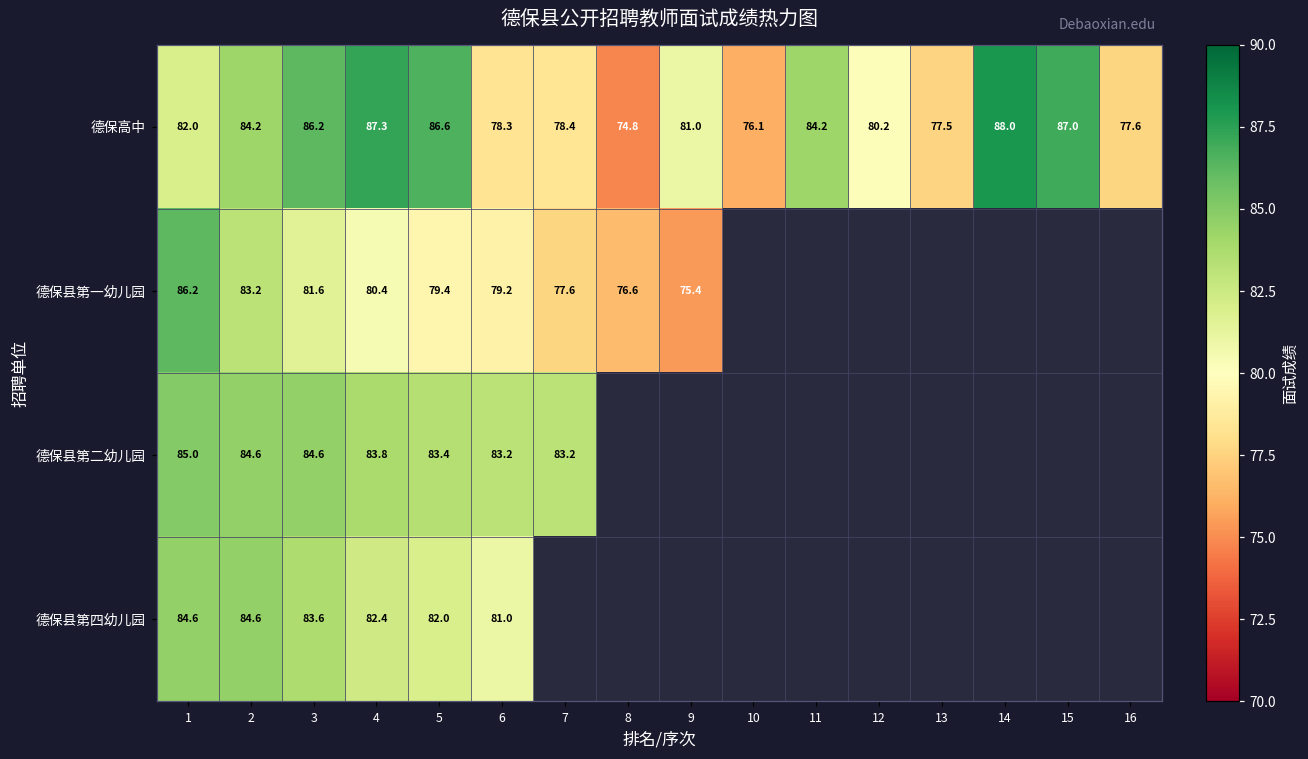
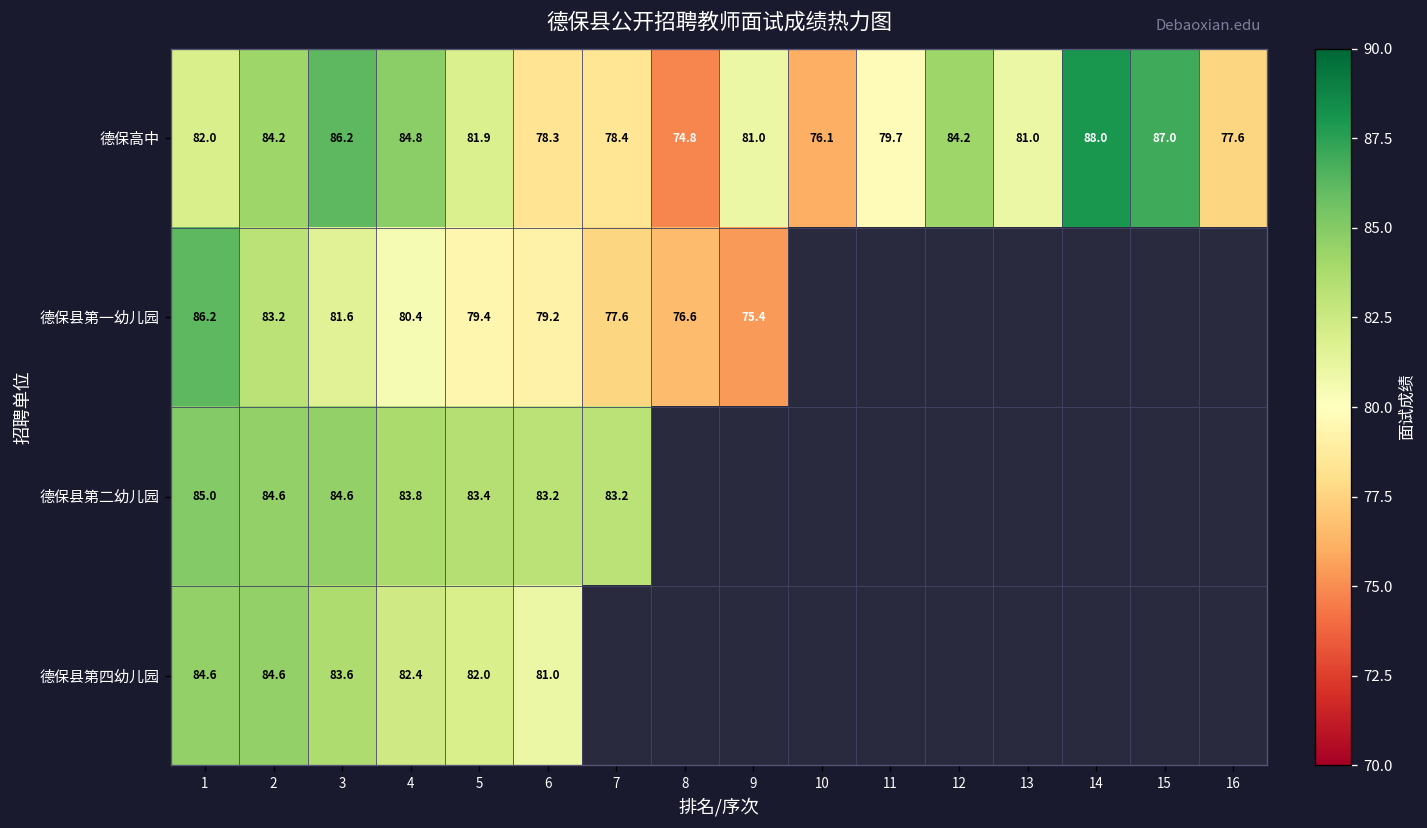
德保高中, 4: 87.3 -> 84.8
德保高中, 5: 86.6 -> 81.9
德保高中, 11: 84.2 -> 79.7
德保高中, 12: 80.2 -> 84.2
德保高中, 13: 77.5 -> 81.0
